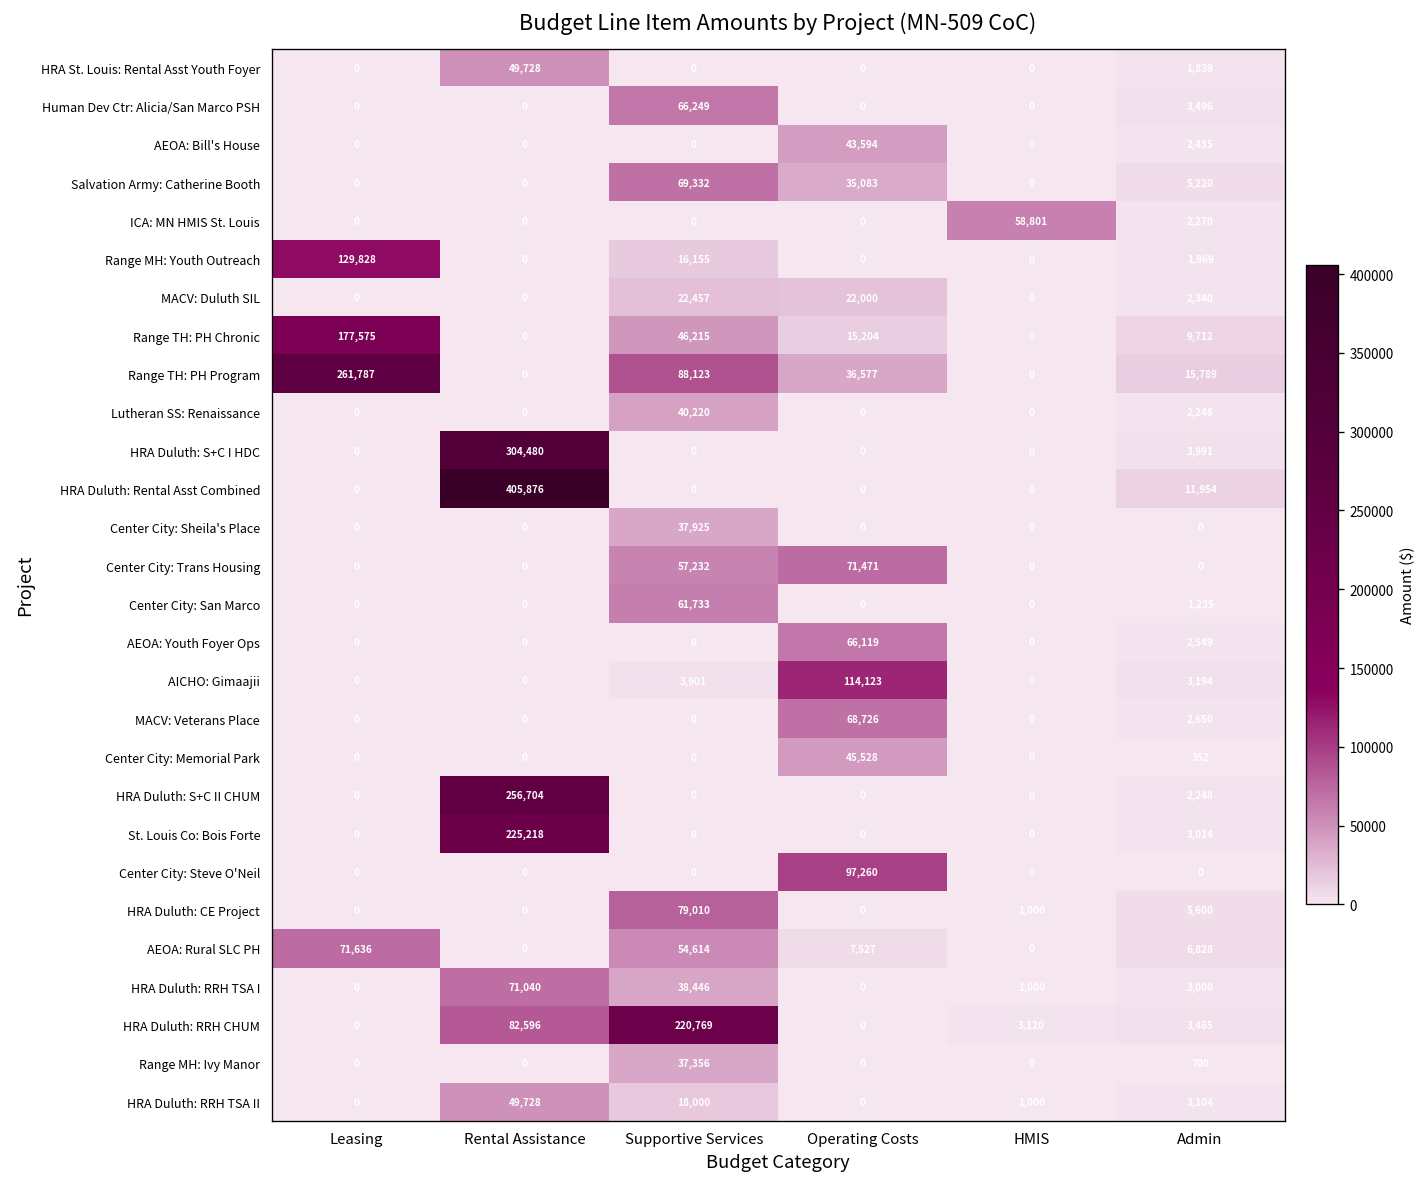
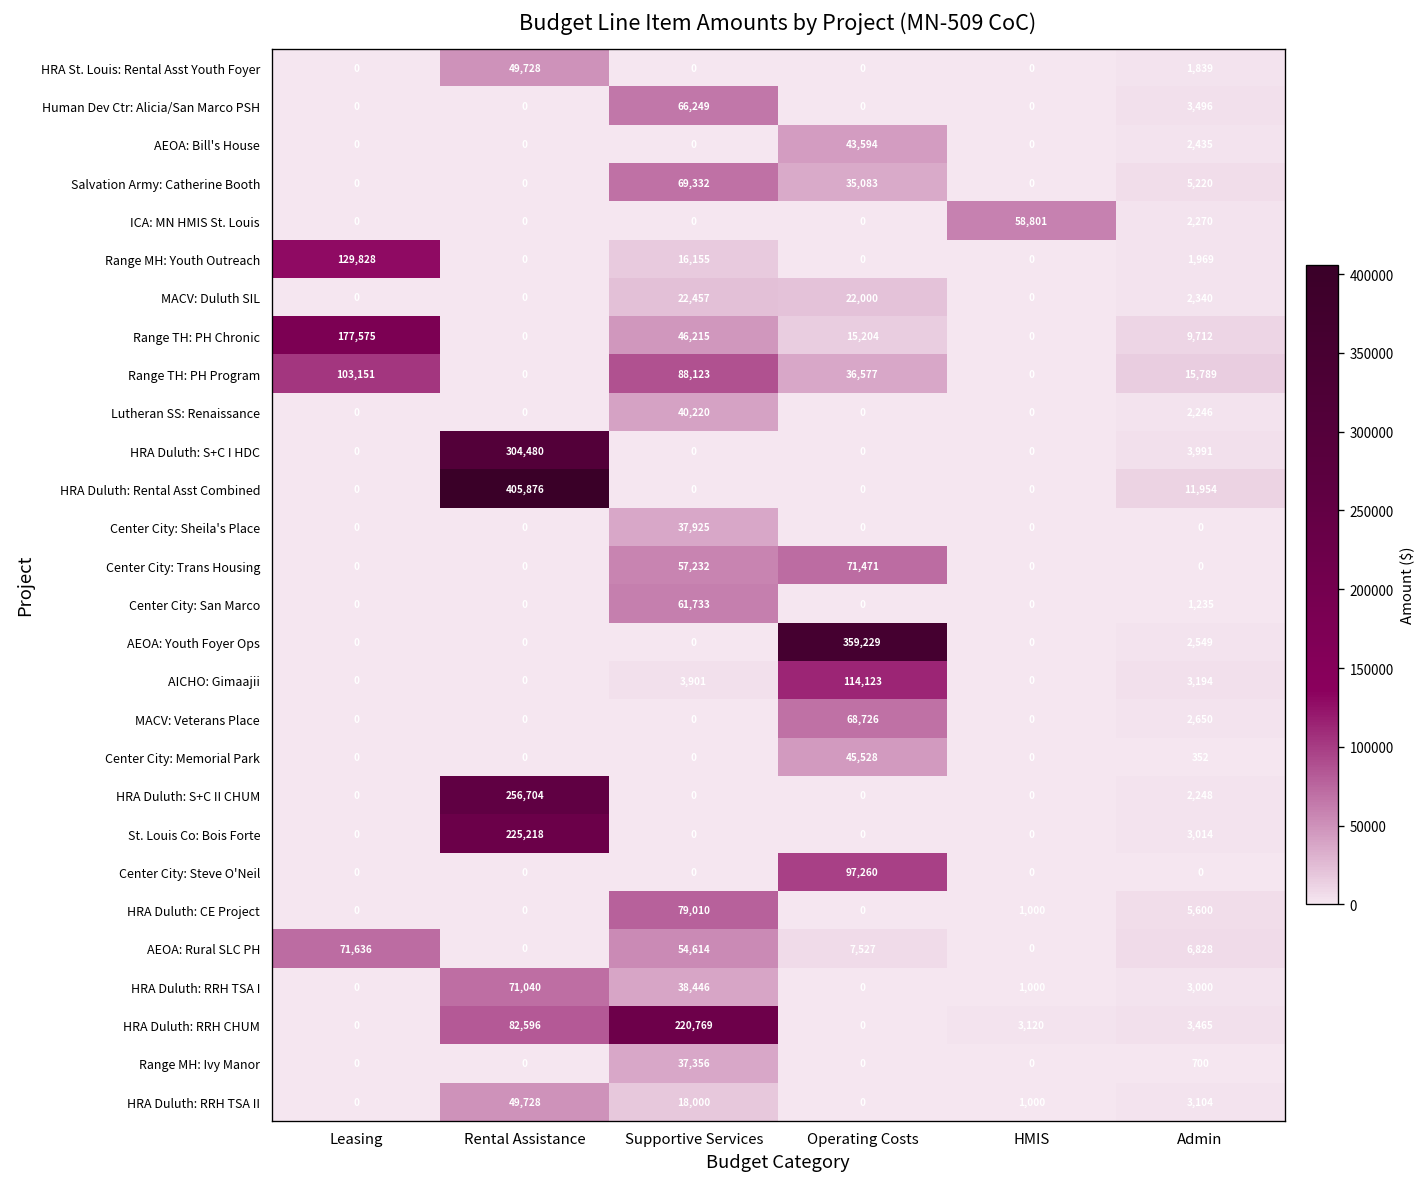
Range TH: PH Program, Leasing: 261,787 -> 103,151
AEOA: Youth Foyer Ops, Operating Costs: 66,119 -> 359,229
